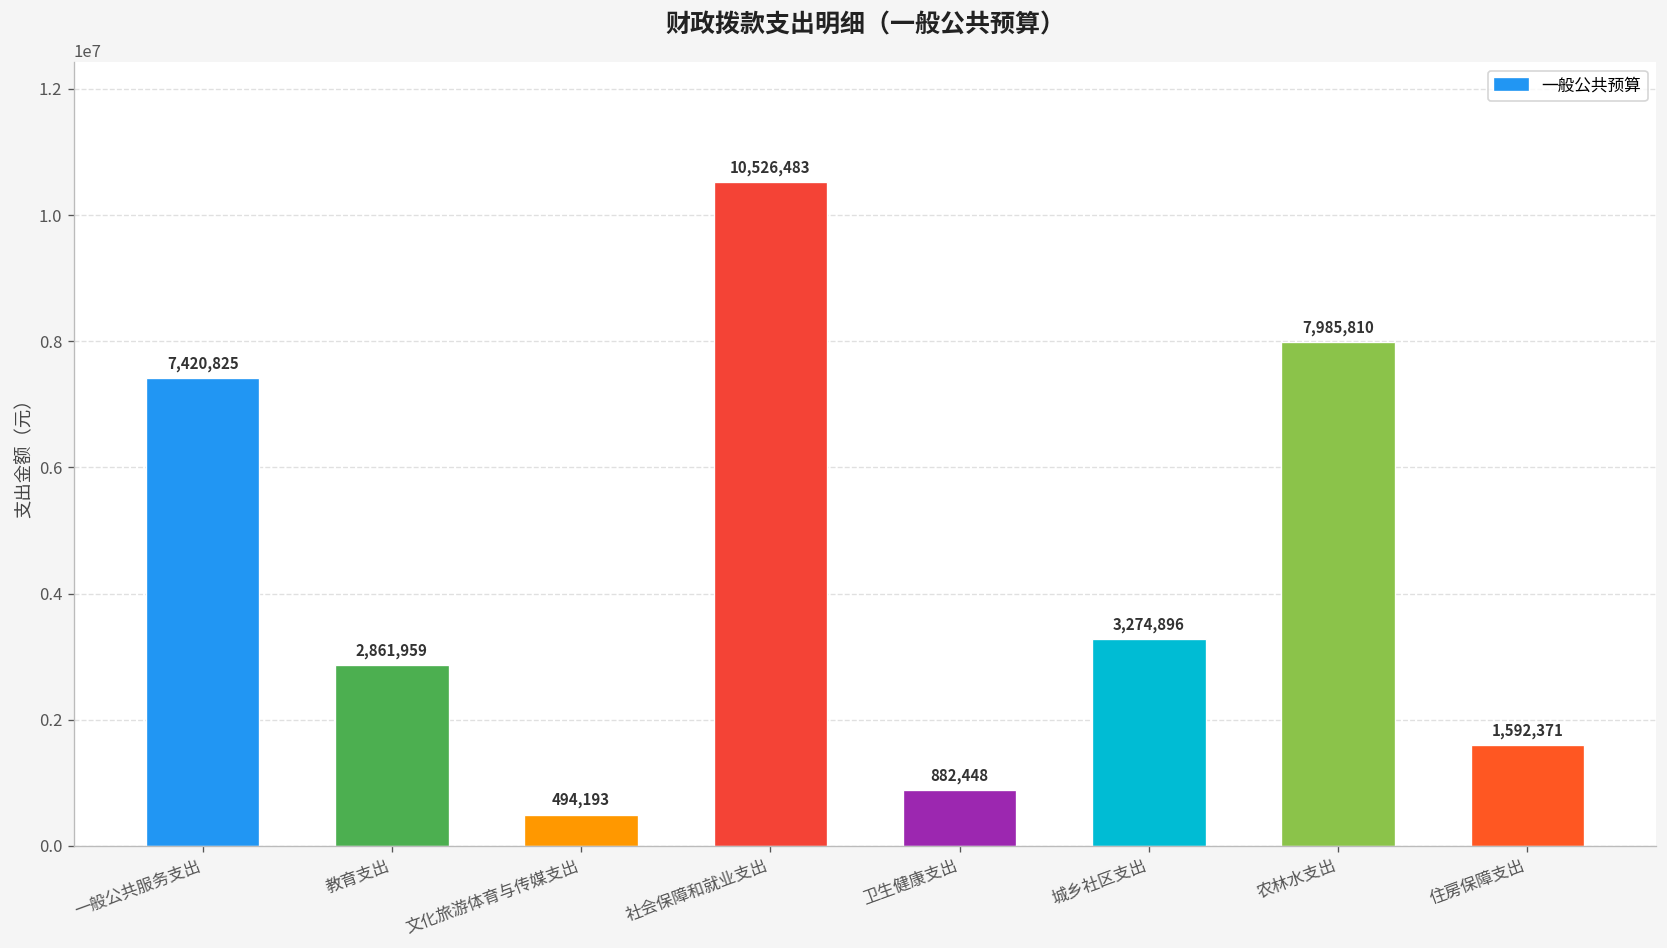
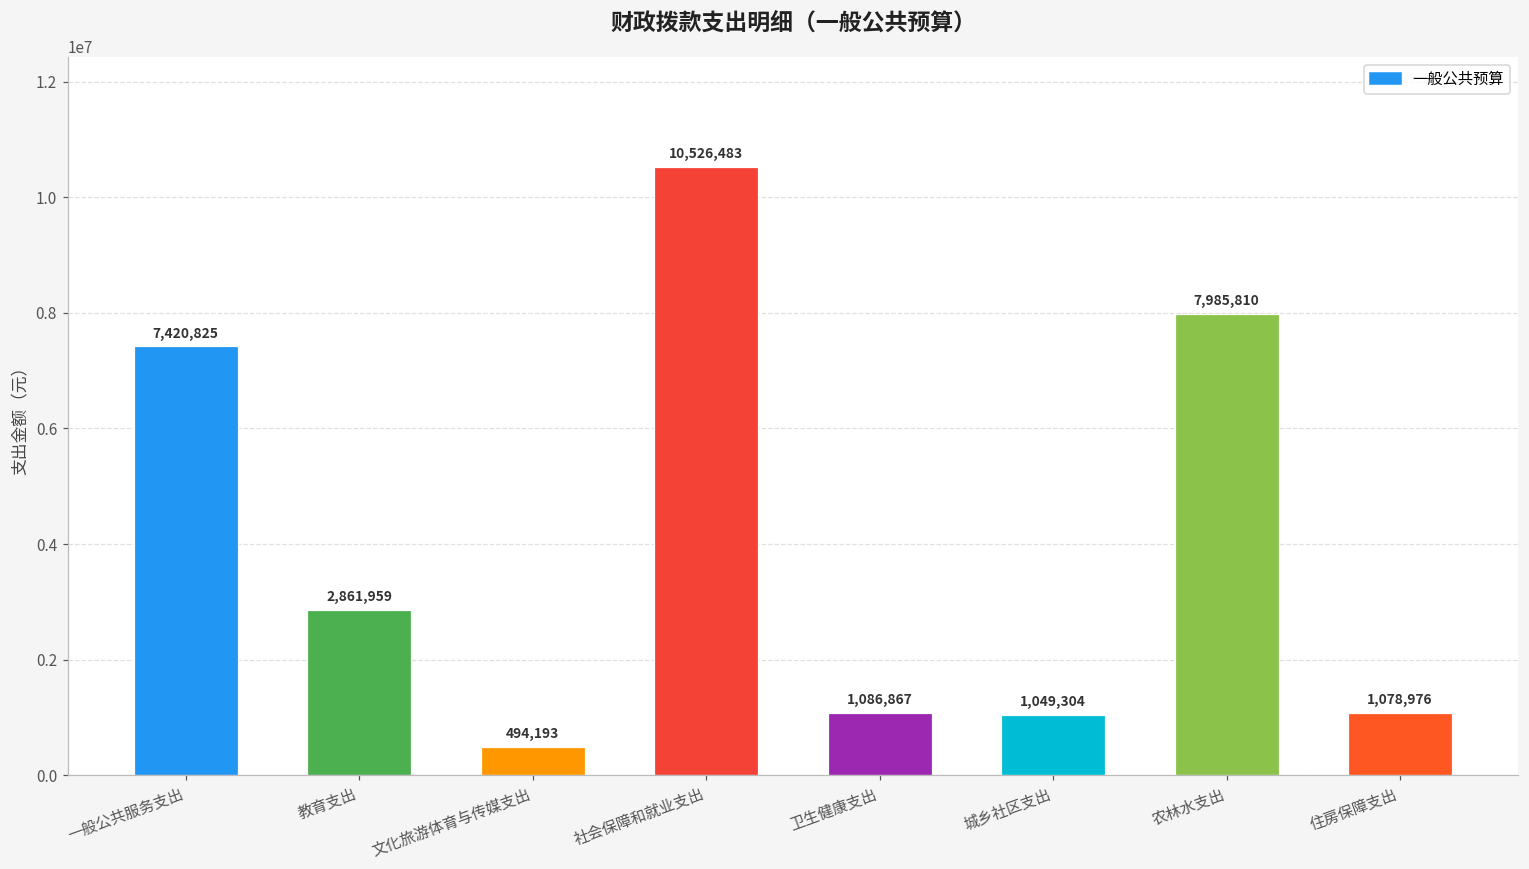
卫生健康支出: 882,448 -> 1,086,867
城乡社区支出: 3,274,896 -> 1,049,304
住房保障支出: 1,592,371 -> 1,078,976
